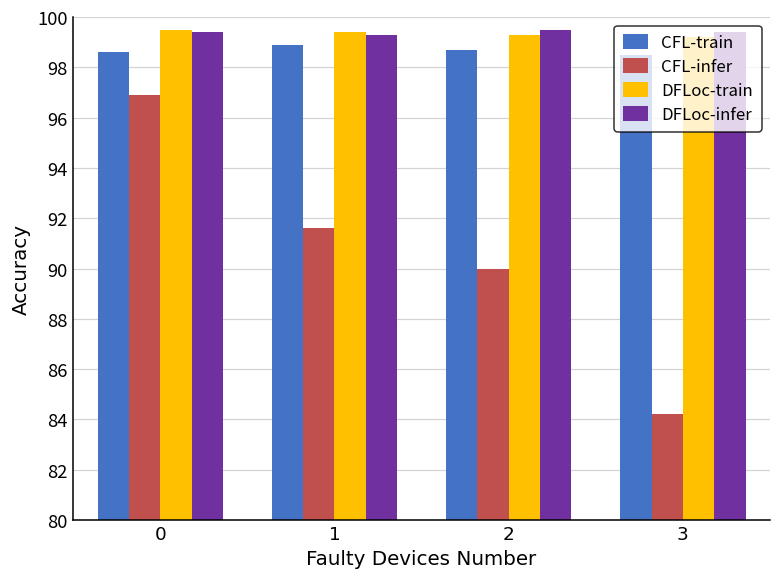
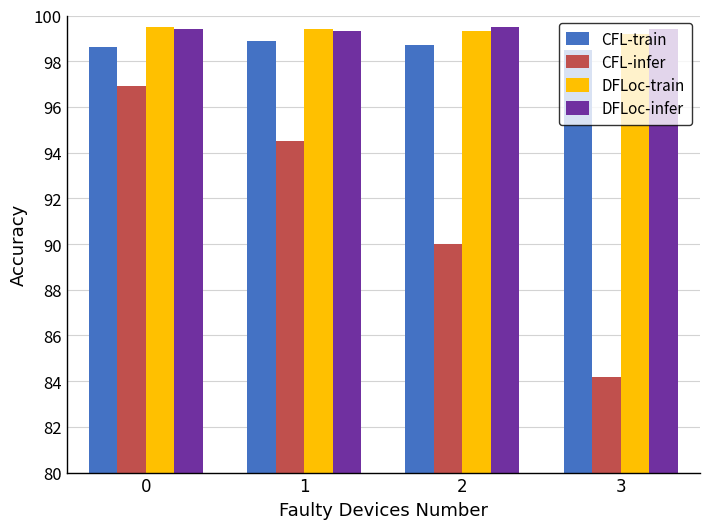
CFL-infer, 1: 91.6 -> 94.5
